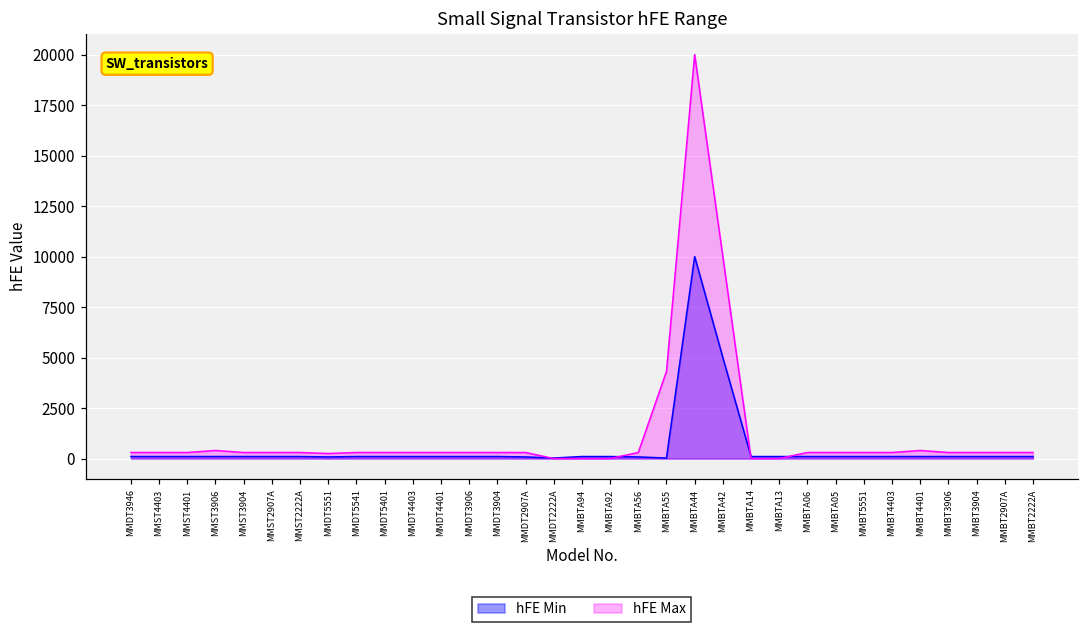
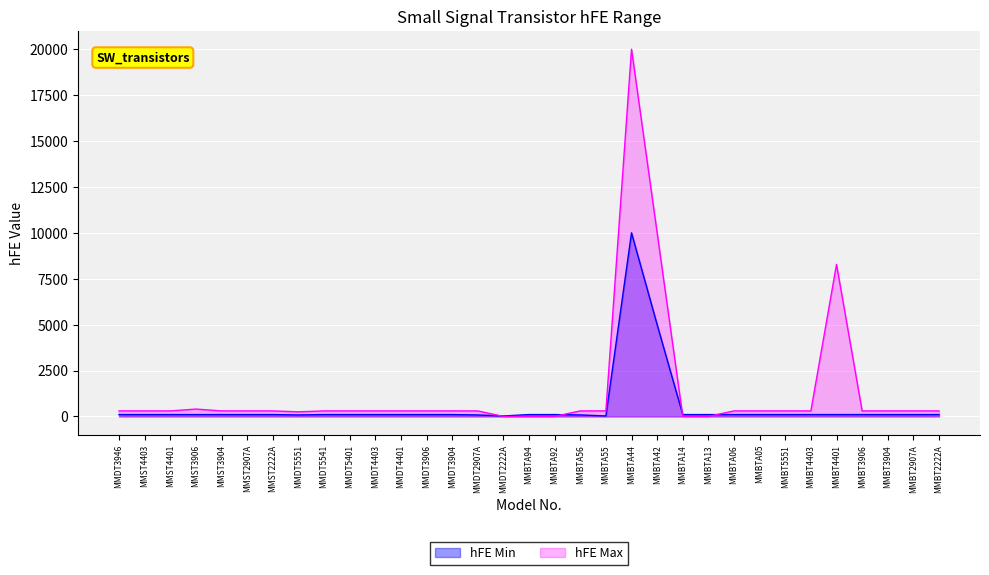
hFE Max, MMBTA55: 4300 -> 300
hFE Max, MMBT4401: 400 -> 8300
